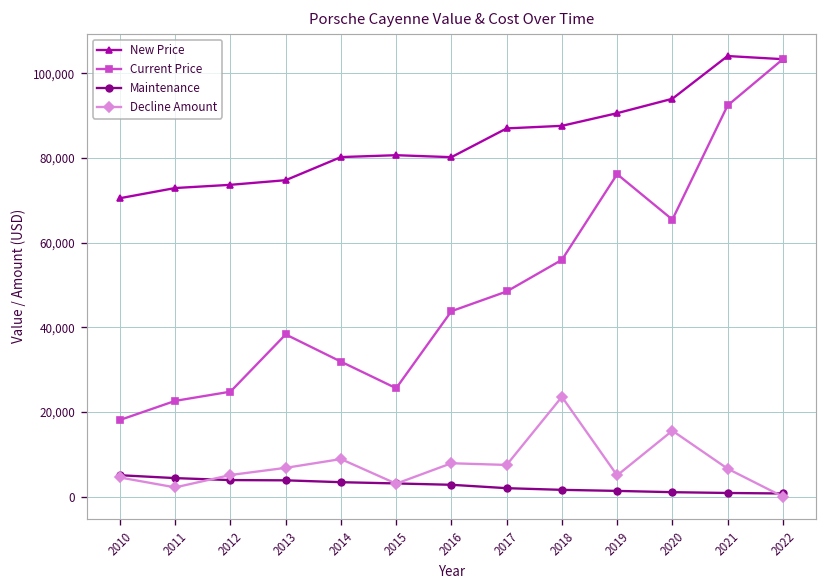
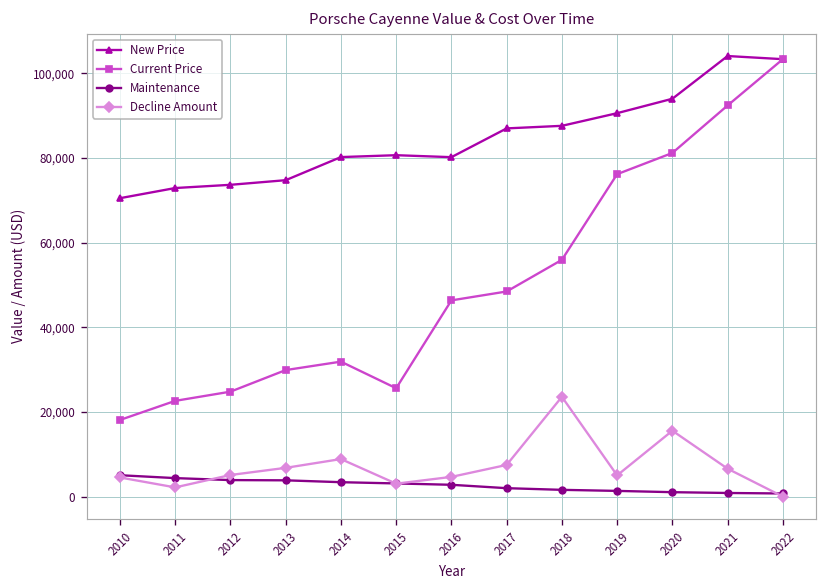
Current Price, 2013: 38,000 -> 30,000
Current Price, 2016: 44,000 -> 46,000
Decline Amount, 2016: 8,000 -> 5,000
Current Price, 2020: 65,000 -> 81,000
